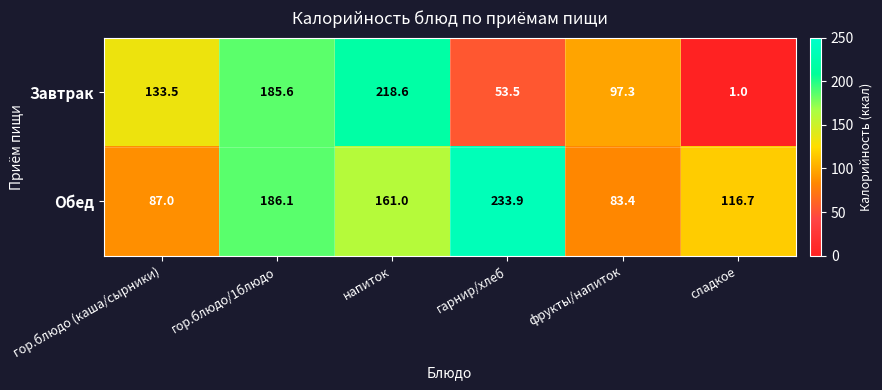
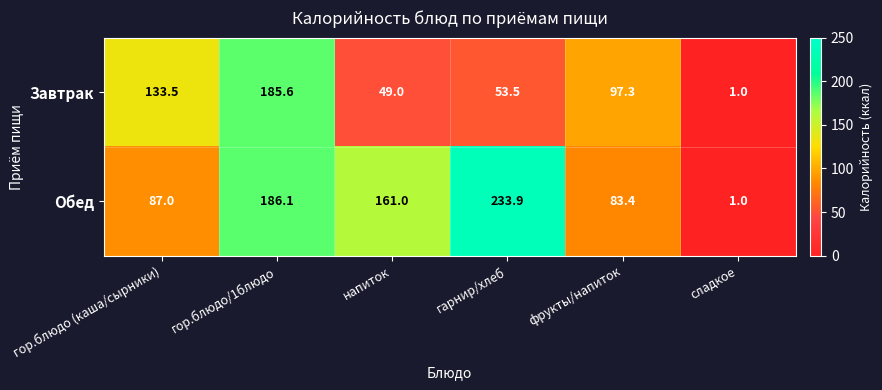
Завтрак, напиток: 218.6 -> 49.0
Обед, сладкое: 116.7 -> 1.0
